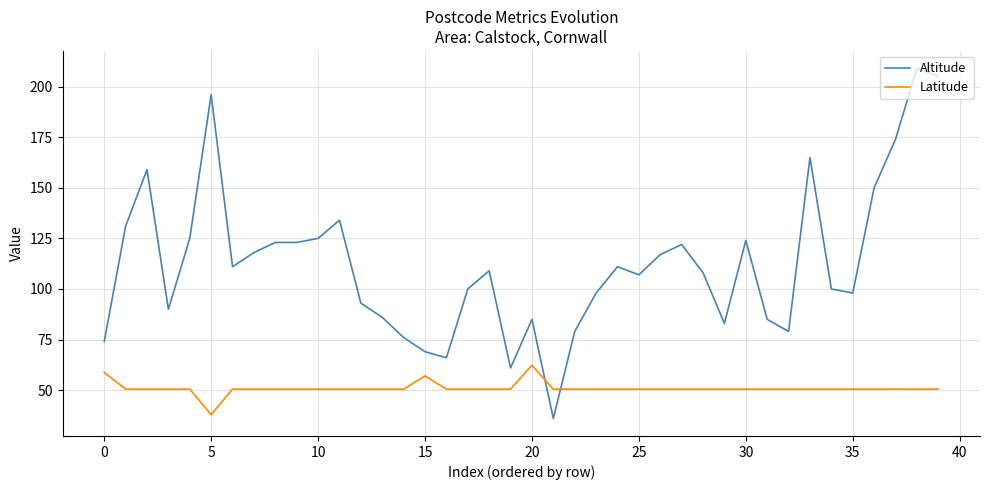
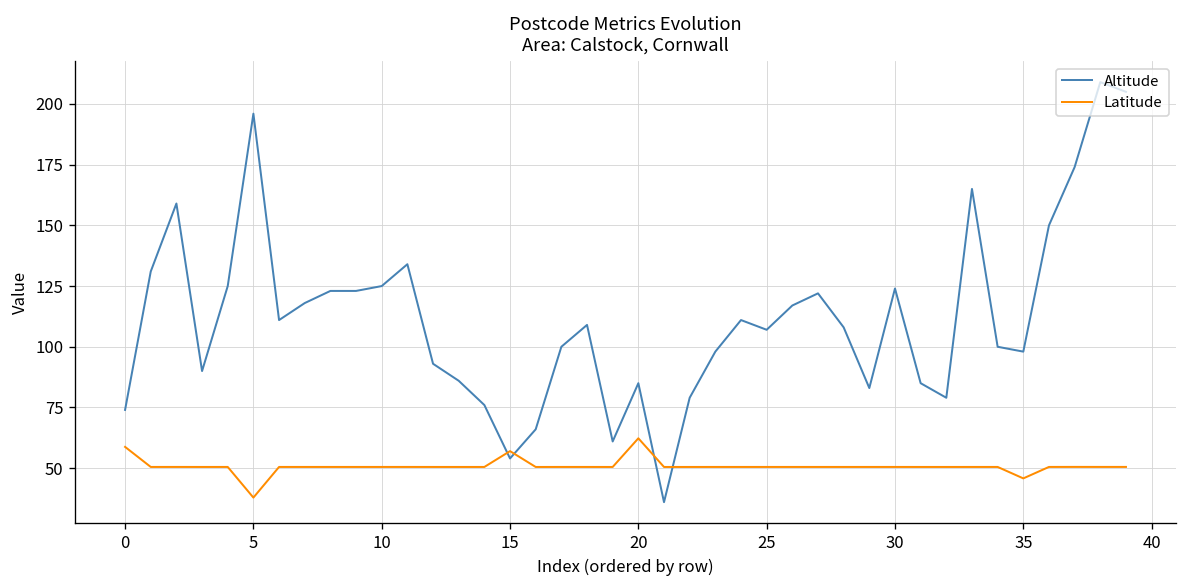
Altitude, 15: 69 -> 54
Latitude, 35: 51 -> 46
